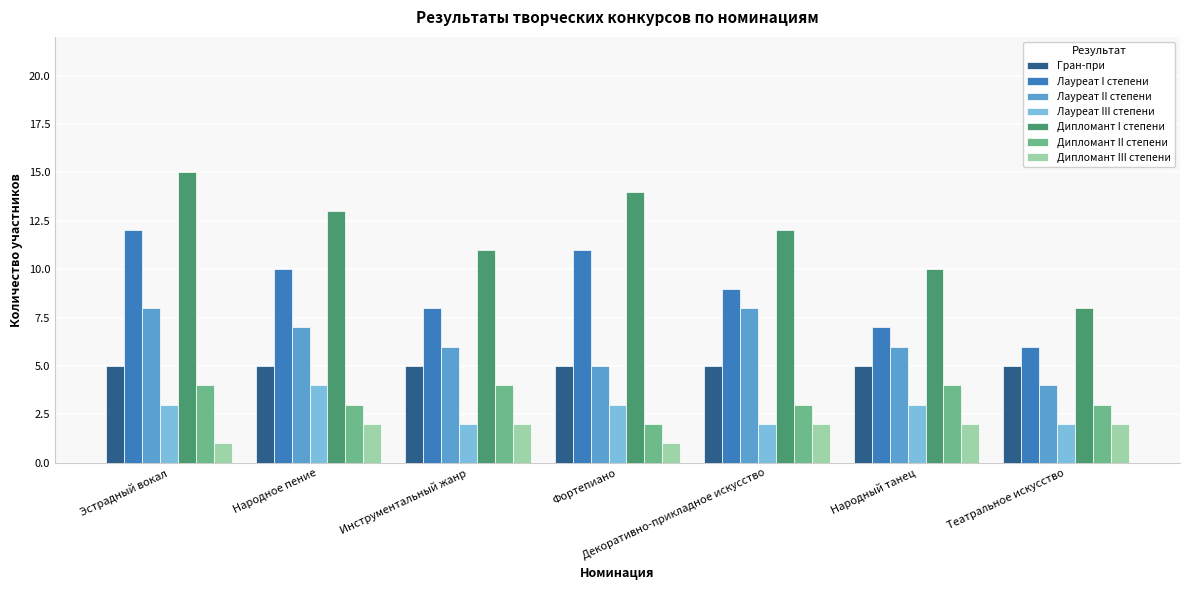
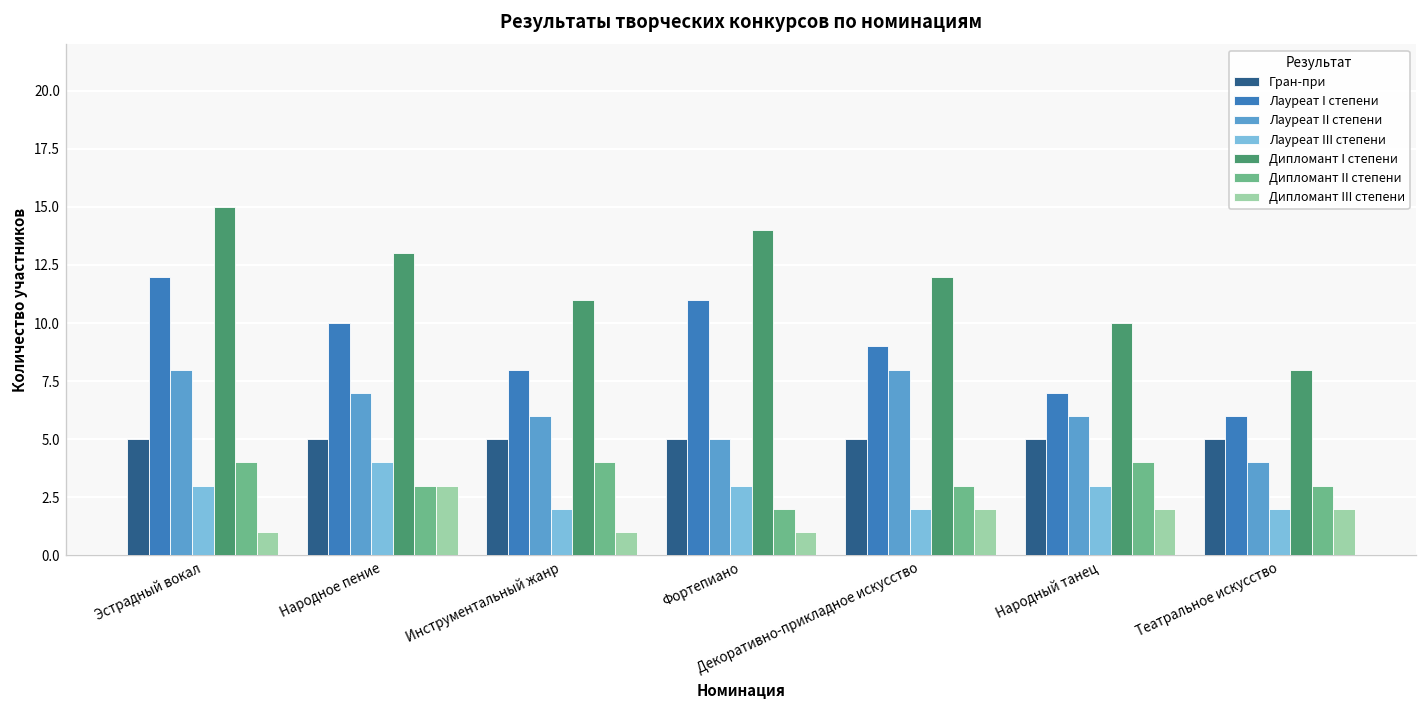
Дипломант III степени, Народное пение: 2 -> 3
Дипломант III степени, Инструментальный жанр: 2 -> 1
